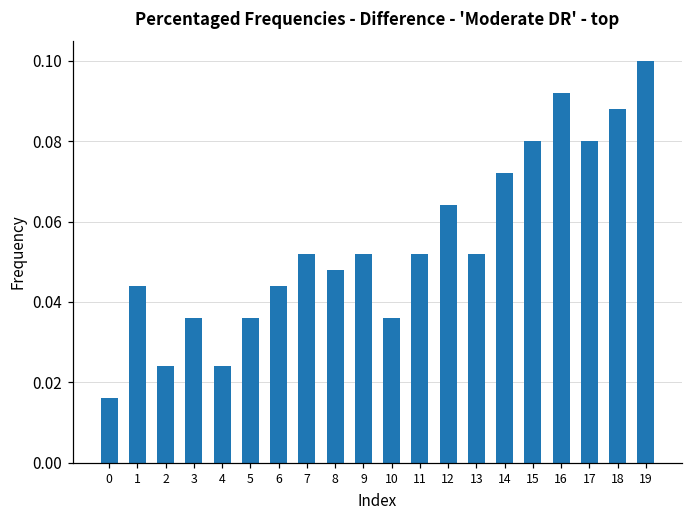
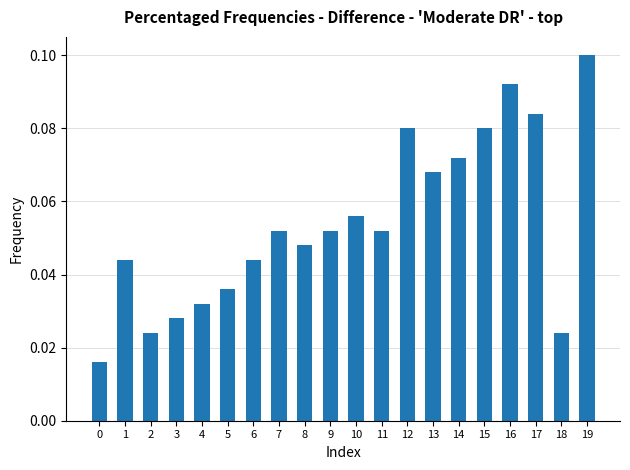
3: 0.036 -> 0.028
4: 0.024 -> 0.032
10: 0.036 -> 0.056
12: 0.064 -> 0.080
13: 0.052 -> 0.068
17: 0.080 -> 0.084
18: 0.088 -> 0.024
